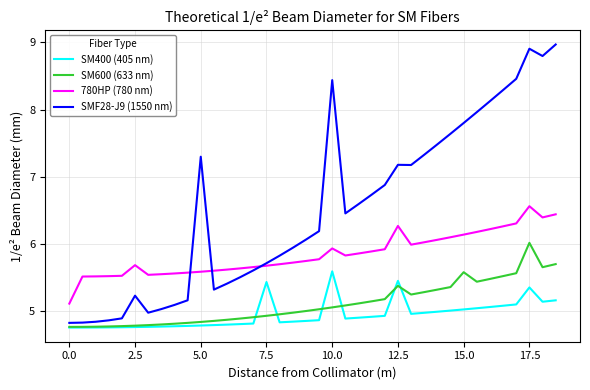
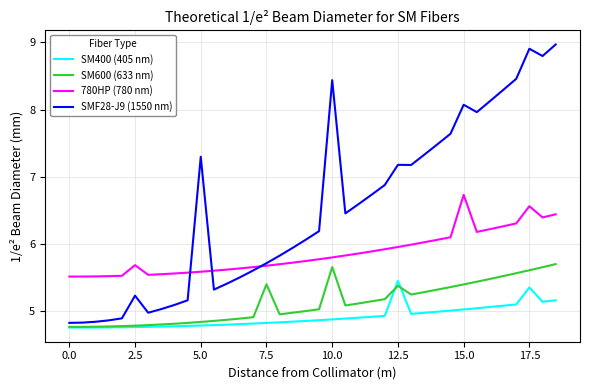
780HP (780 nm), 0.0: 5.1 -> 5.5
SM400 (405 nm), 7.5: 5.4 -> 4.8
SM600 (633 nm), 7.5: 4.9 -> 5.4
SM400 (405 nm), 10.0: 5.6 -> 4.9
SM600 (633 nm), 10.0: 5.1 -> 5.7
780HP (780 nm), 10.0: 5.9 -> 5.8
780HP (780 nm), 12.5: 6.3 -> 6.0
SM600 (633 nm), 15.0: 5.6 -> 5.4
780HP (780 nm), 15.0: 6.1 -> 6.7
SMF28-J9 (1550 nm), 15.0: 7.8 -> 8.1
SM600 (633 nm), 17.5: 6.0 -> 5.6
